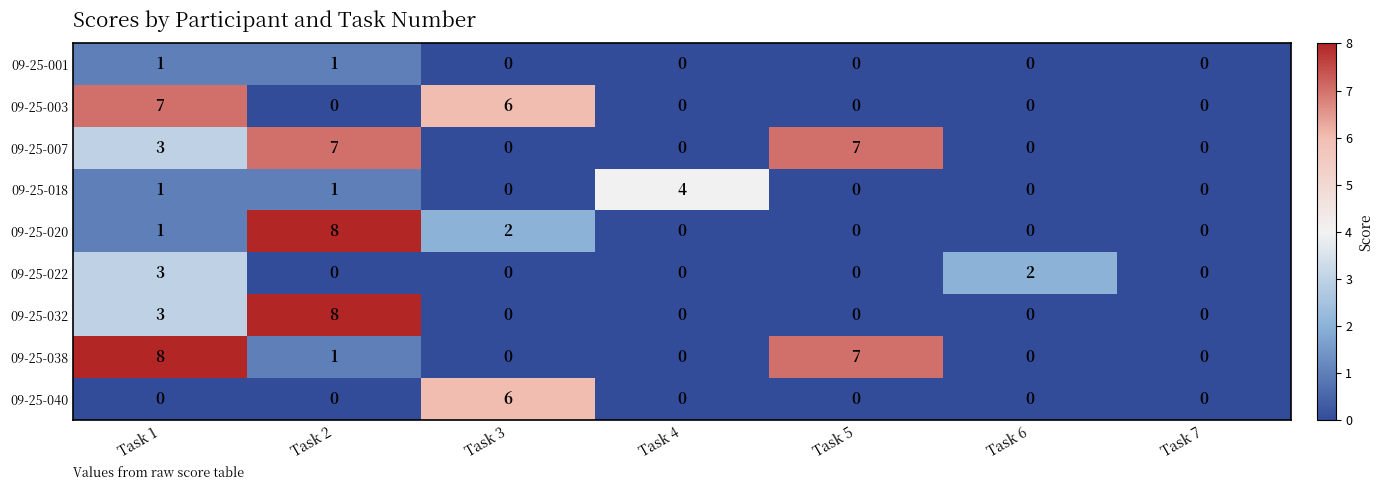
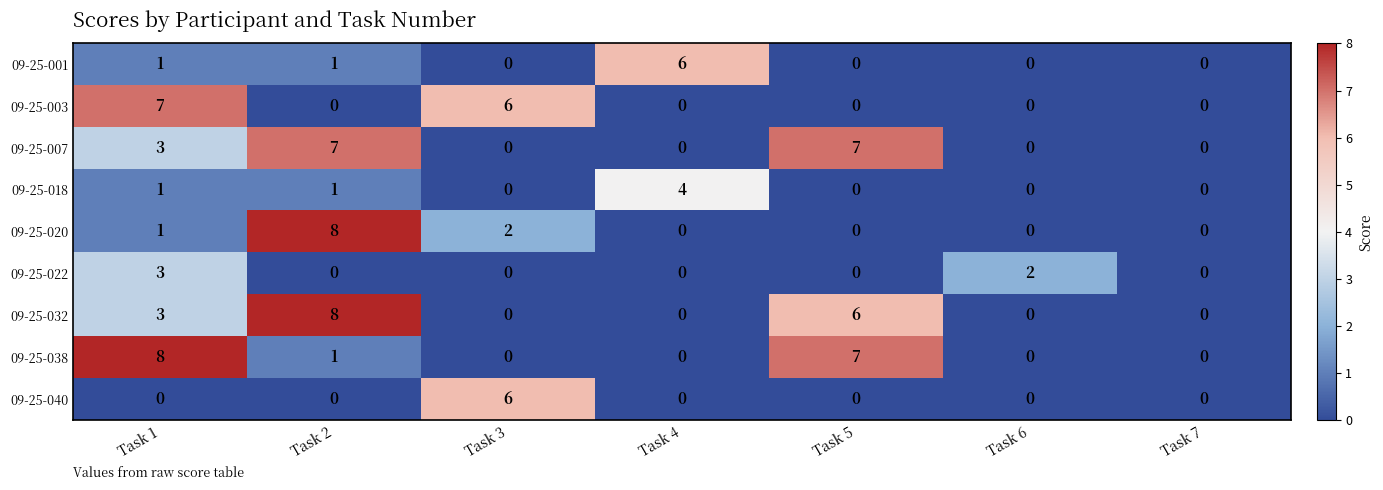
09-25-001, Task 4: 0 -> 6
09-25-032, Task 5: 0 -> 6
